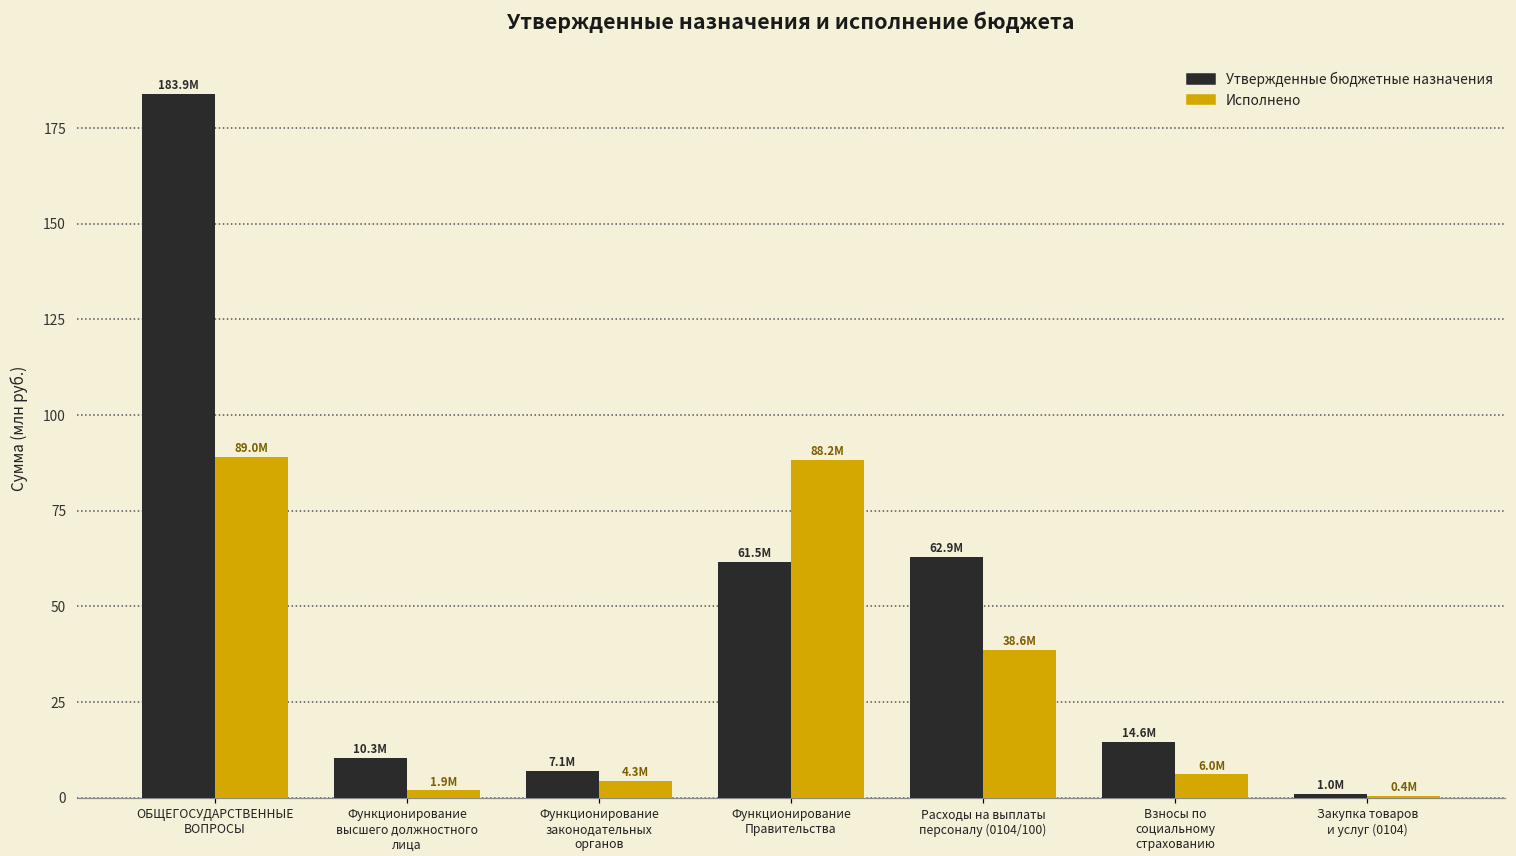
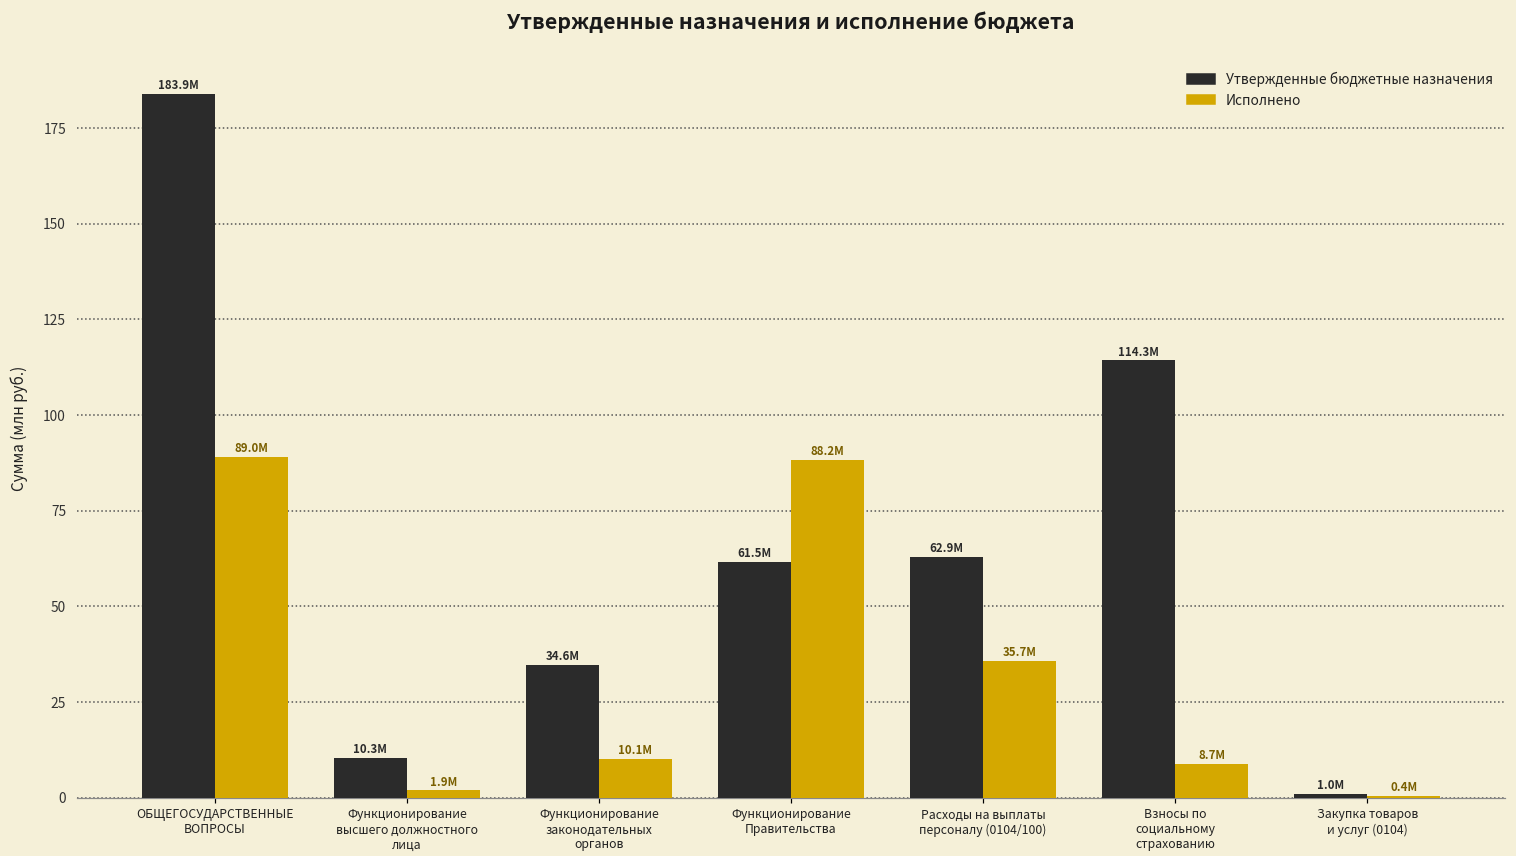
Утвержденные бюджетные назначения, Функционирование законодательных органов: 7.1M -> 34.6M
Исполнено, Функционирование законодательных органов: 4.3M -> 10.1M
Исполнено, Расходы на выплаты персоналу (0104/100): 38.6M -> 35.7M
Утвержденные бюджетные назначения, Взносы по социальному страхованию: 14.6M -> 114.3M
Исполнено, Взносы по социальному страхованию: 6.0M -> 8.7M
